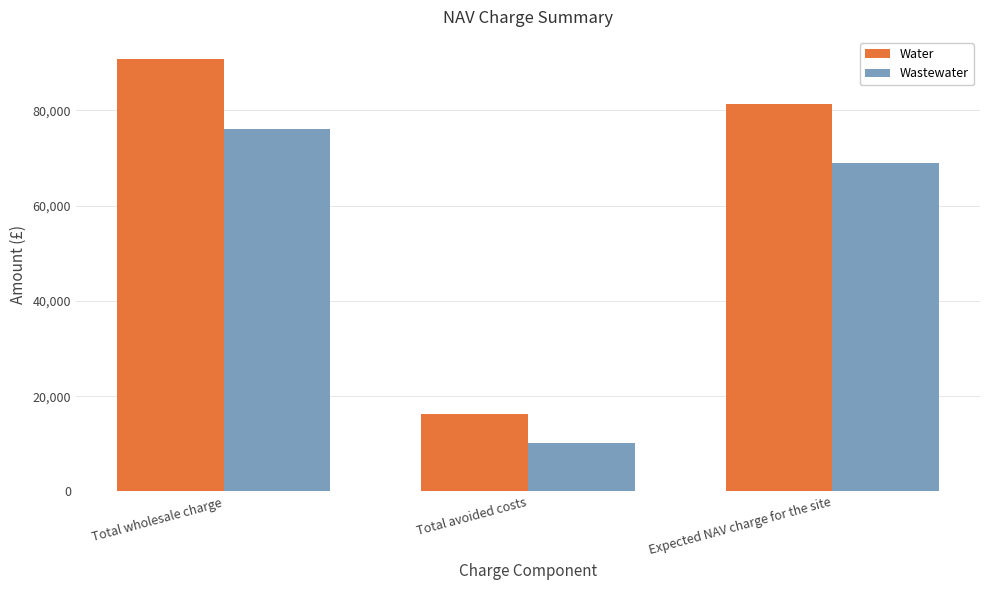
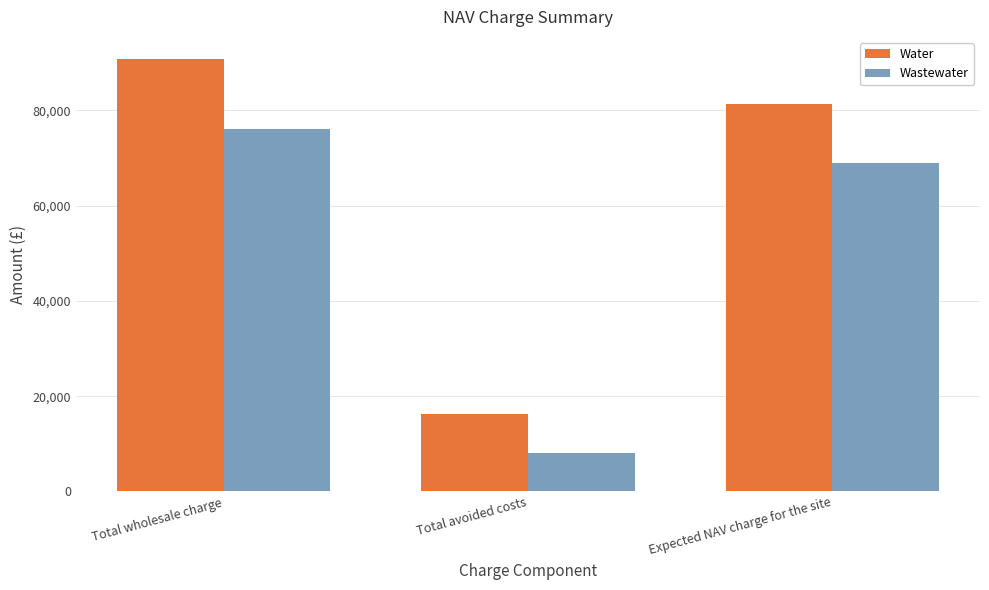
Wastewater, Total avoided costs: 10,000 -> 8,000
